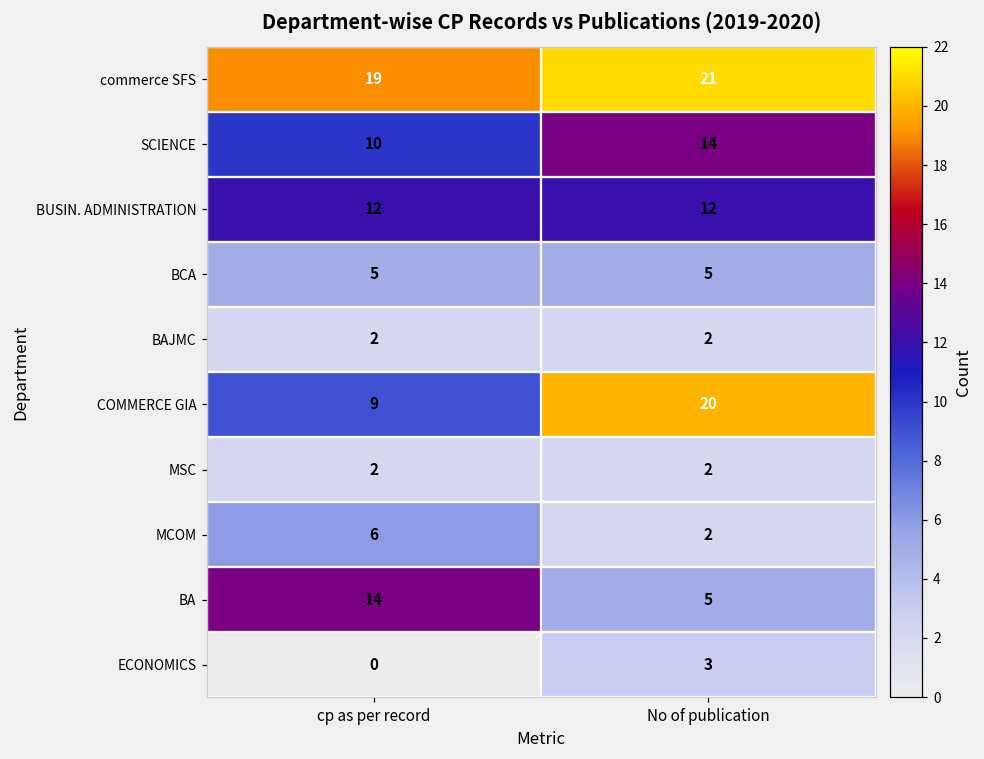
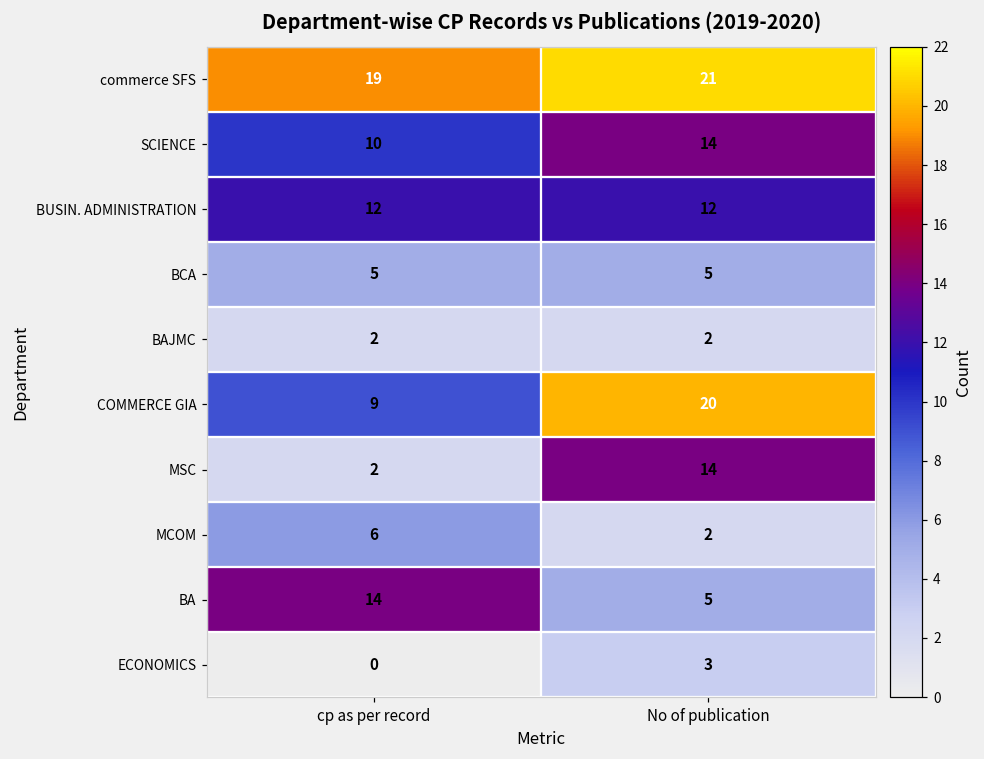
MSC, No of publication: 2 -> 14
